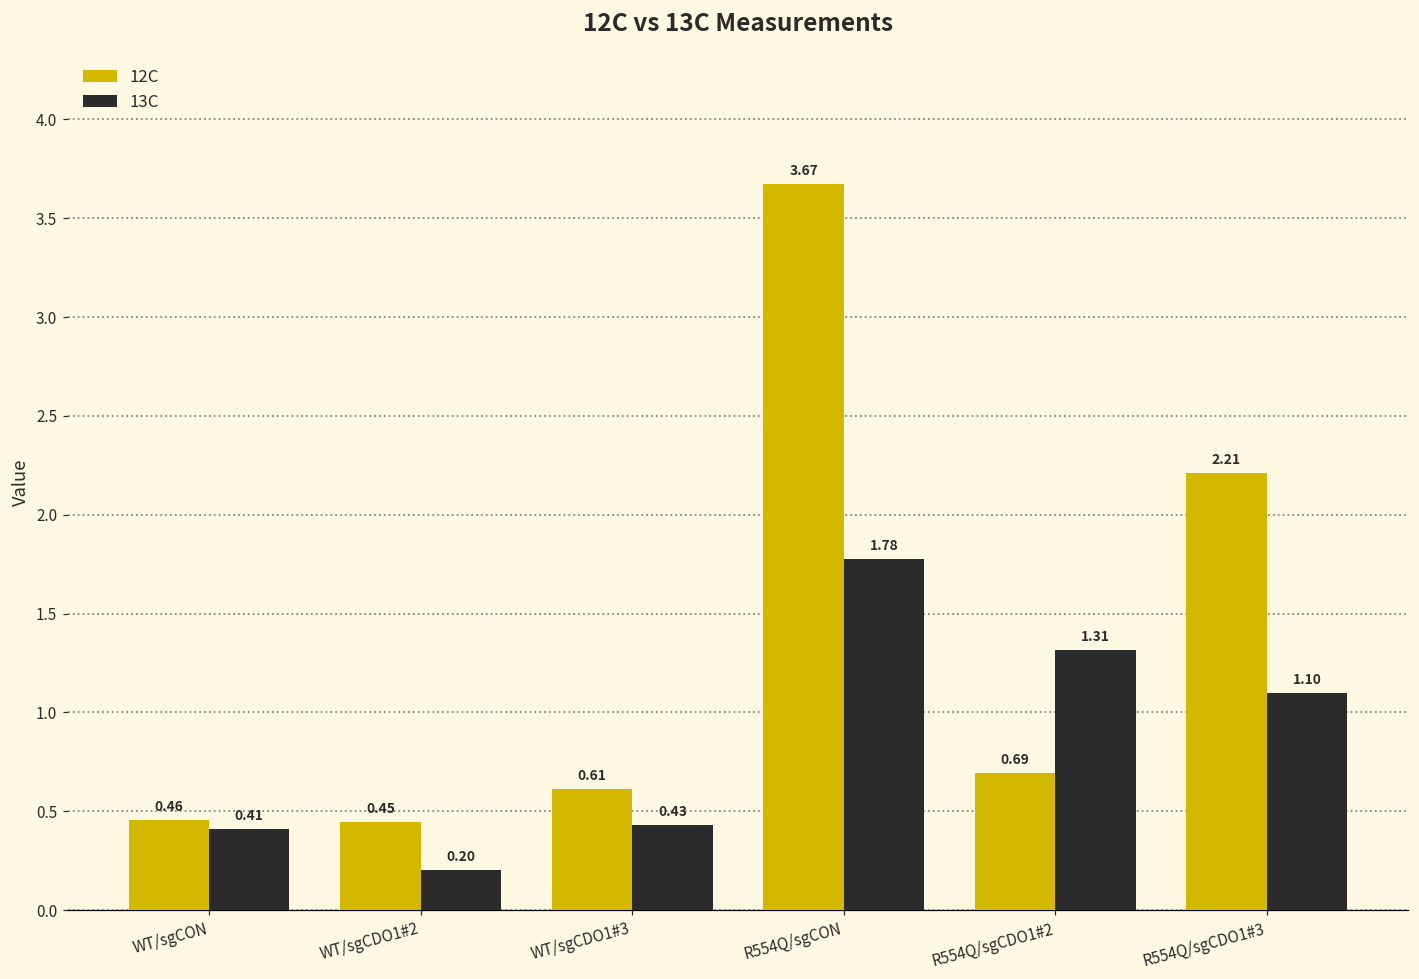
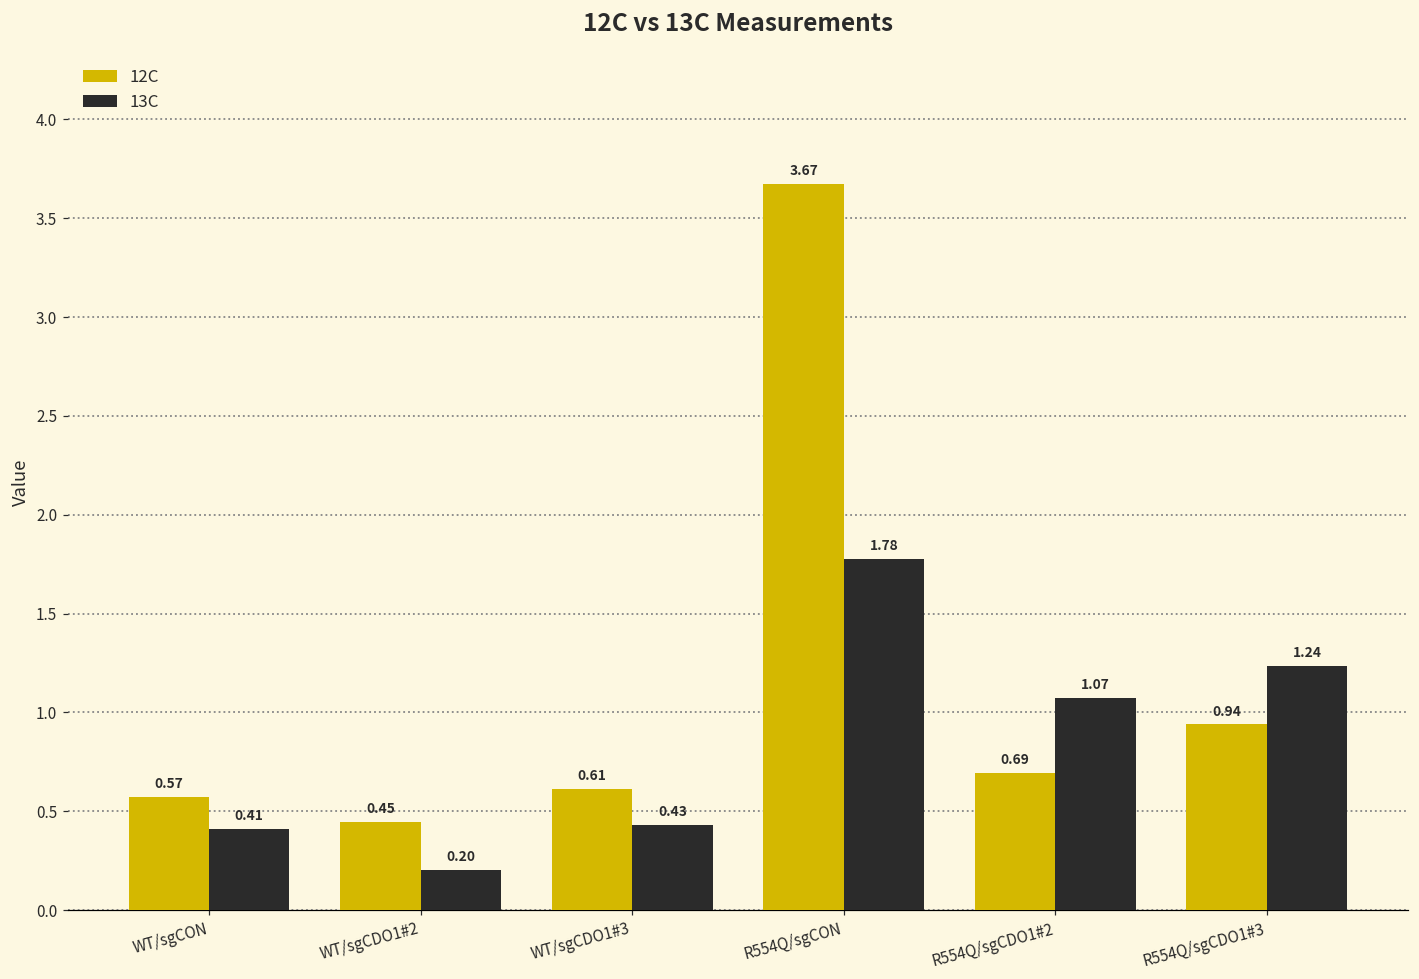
12C, WT/sgCON: 0.46 -> 0.57
13C, R554Q/sgCDO1#2: 1.31 -> 1.07
12C, R554Q/sgCDO1#3: 2.21 -> 0.94
13C, R554Q/sgCDO1#3: 1.10 -> 1.24
